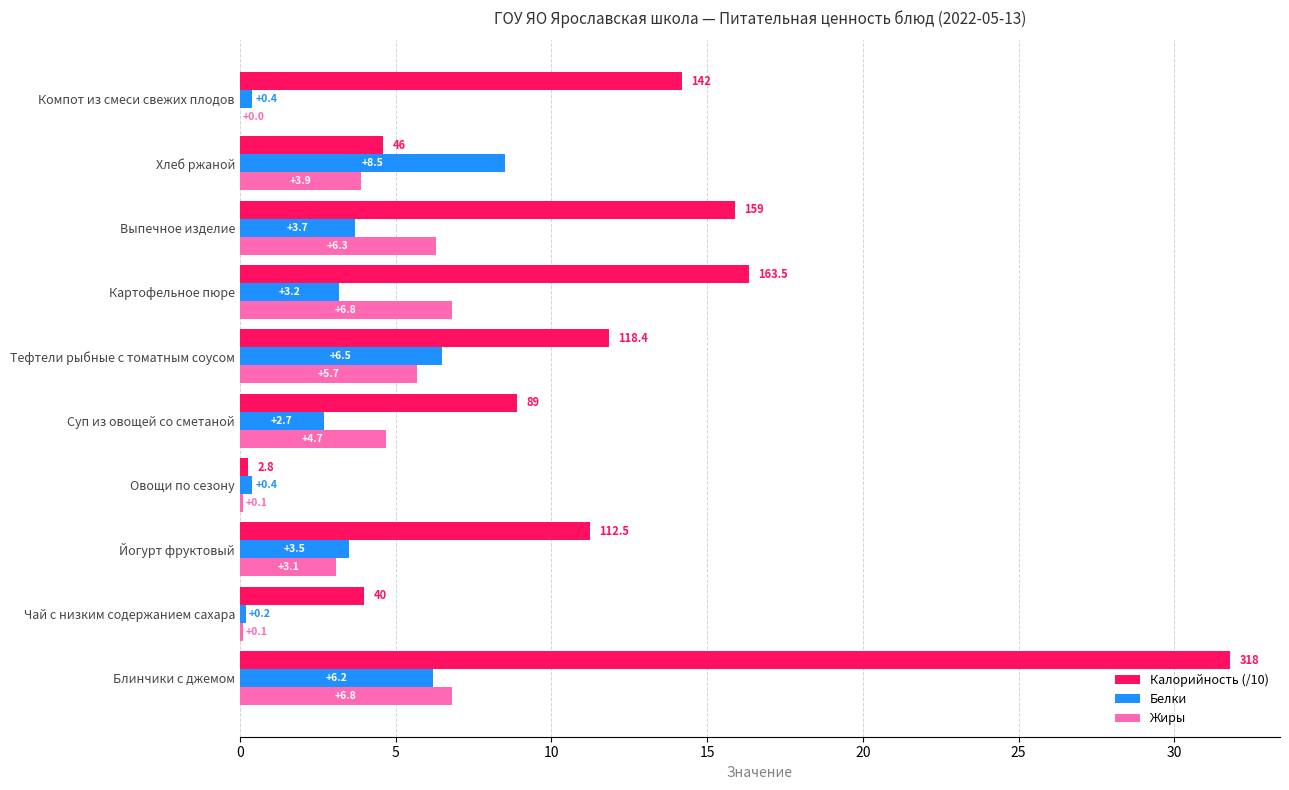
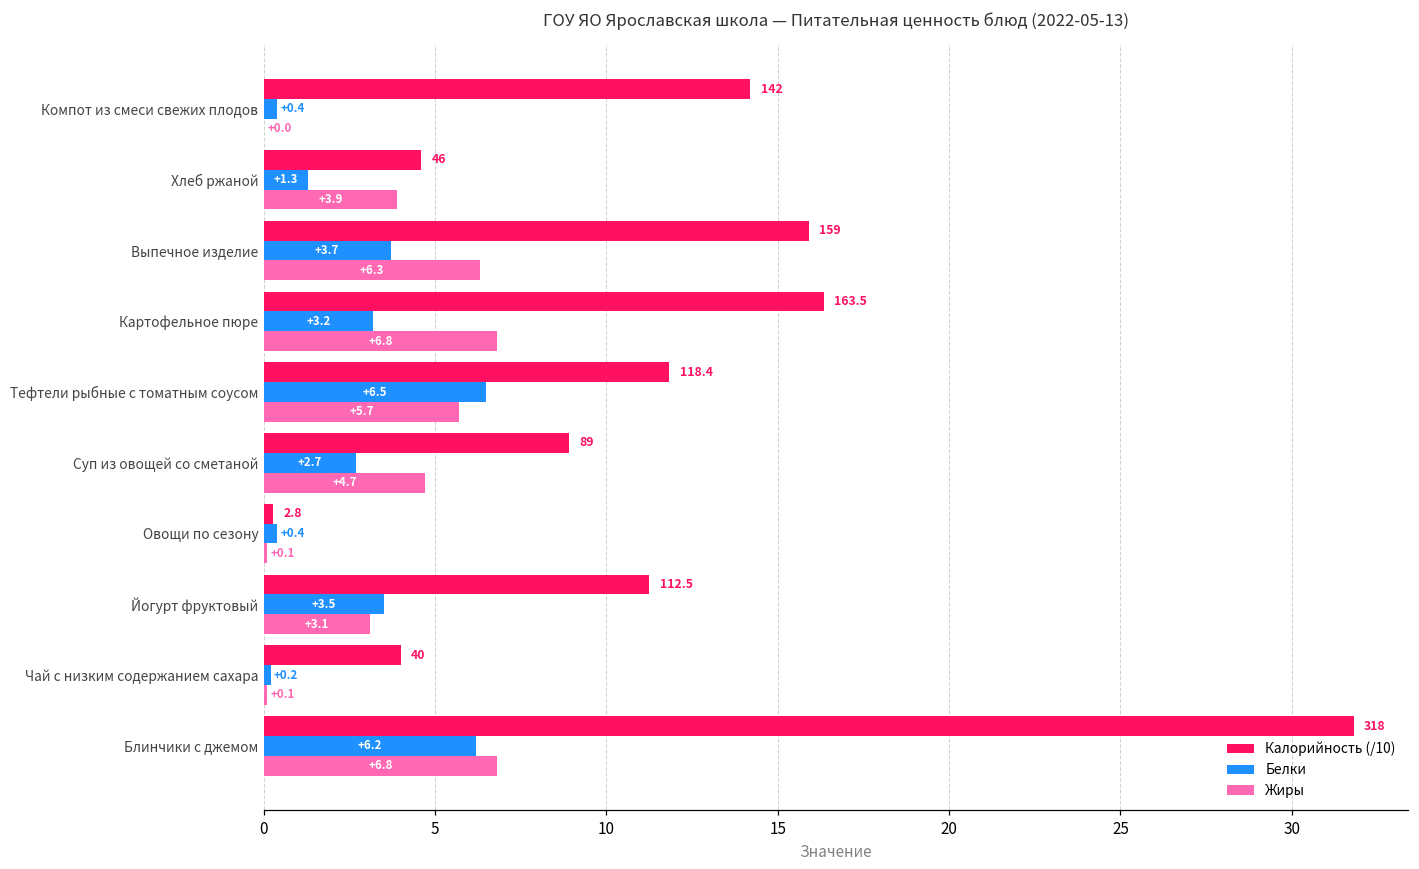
Белки, Хлеб ржаной: +8.5 -> +1.3
